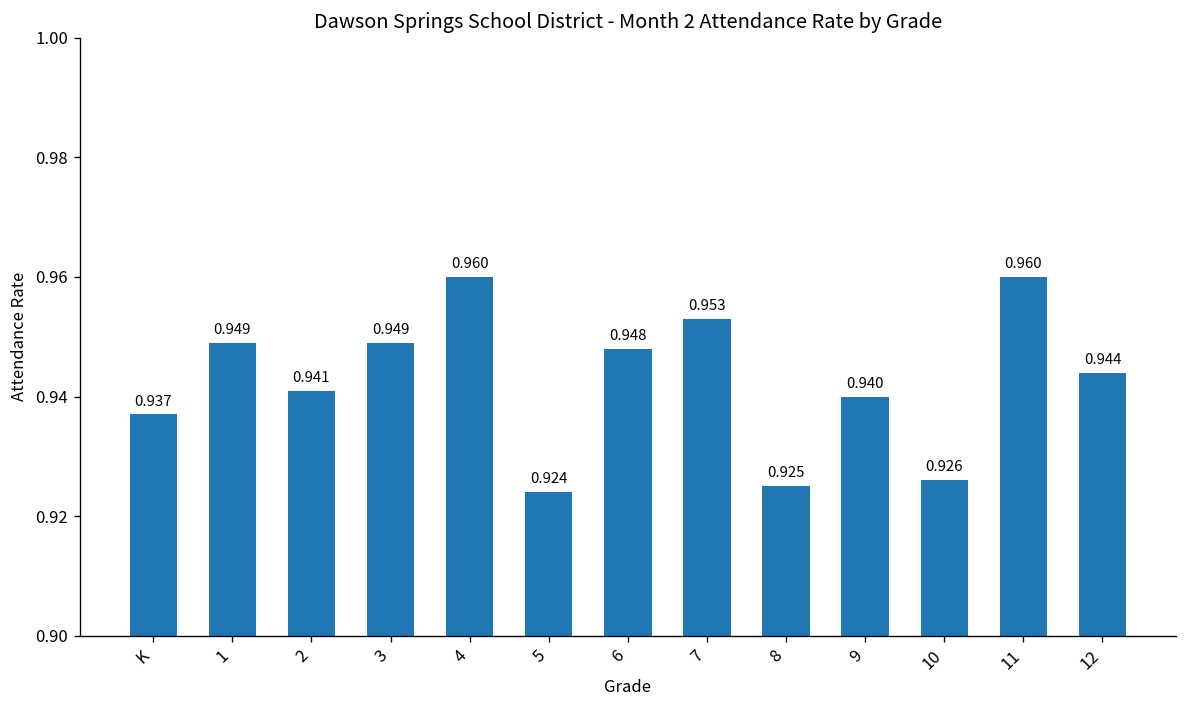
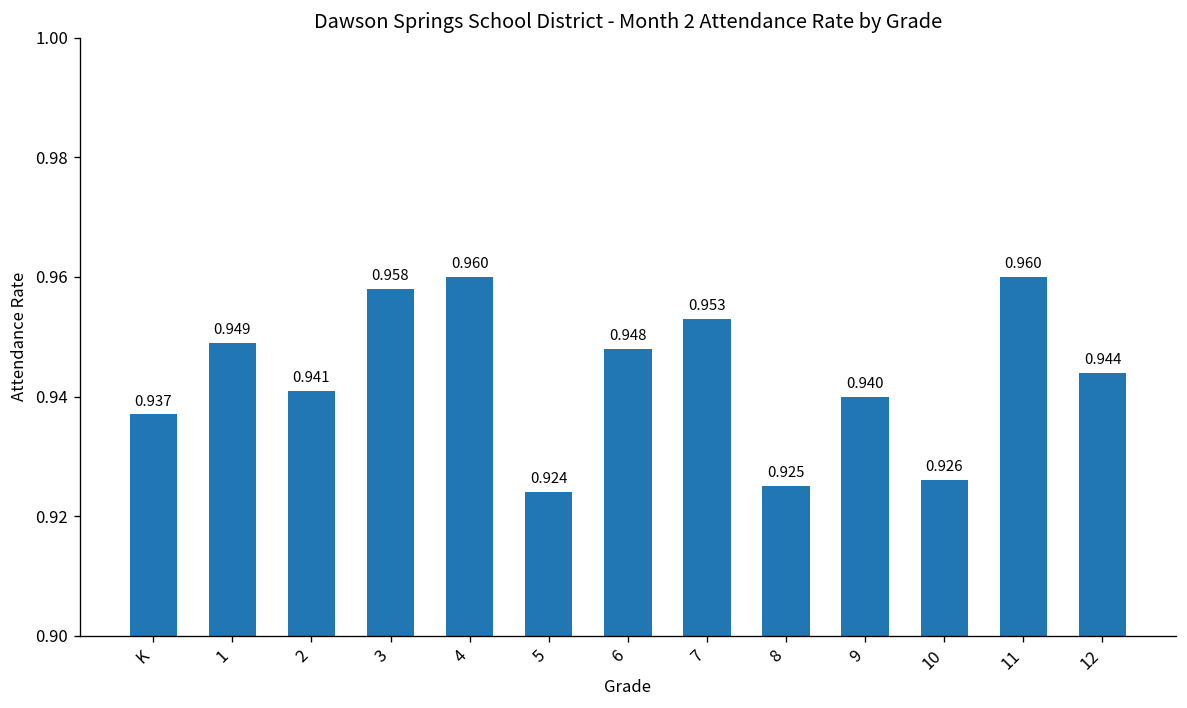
3: 0.949 -> 0.958
